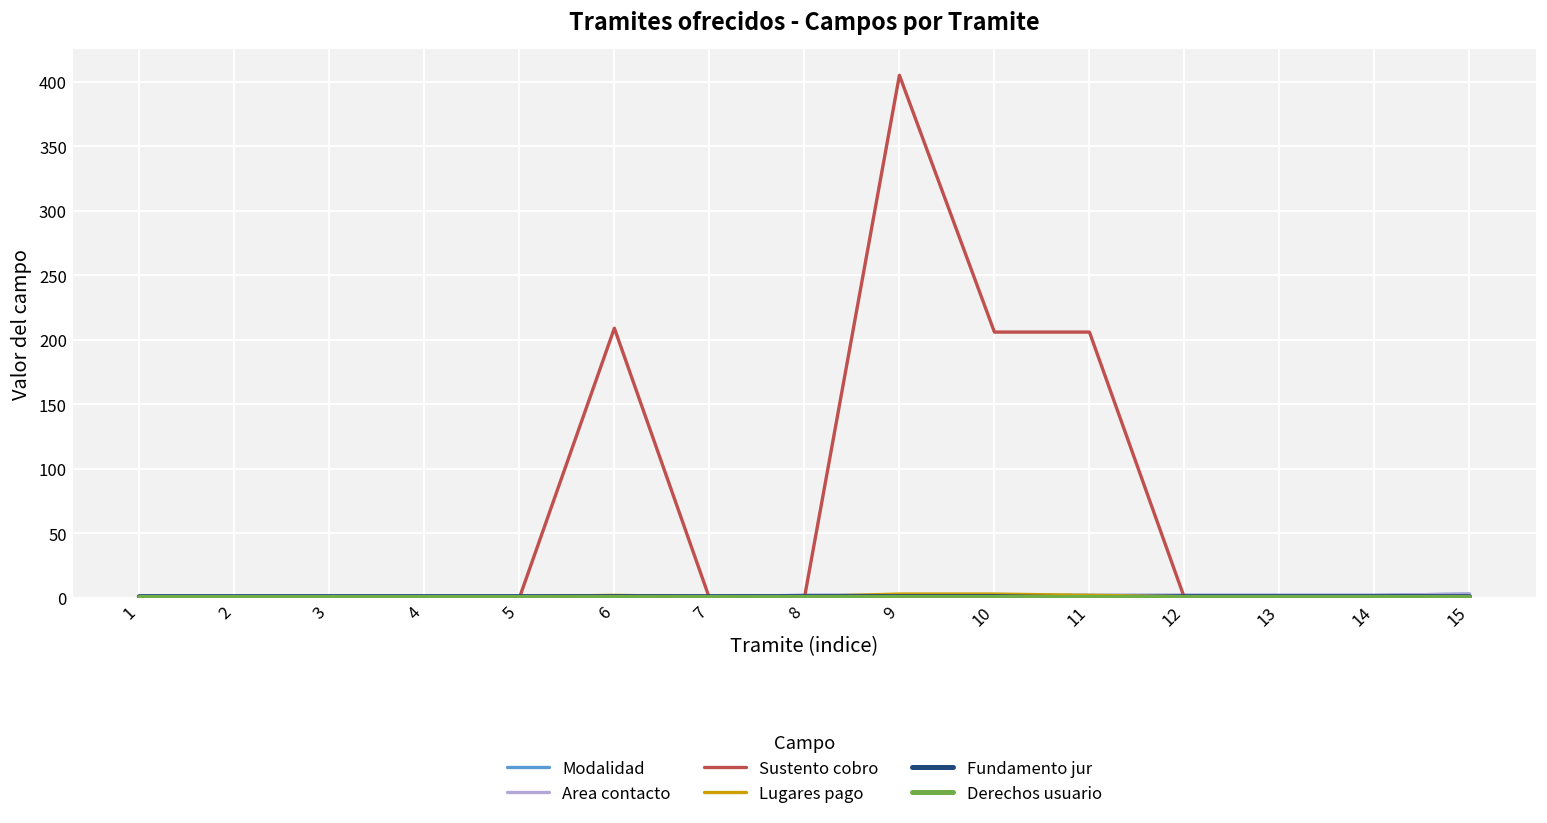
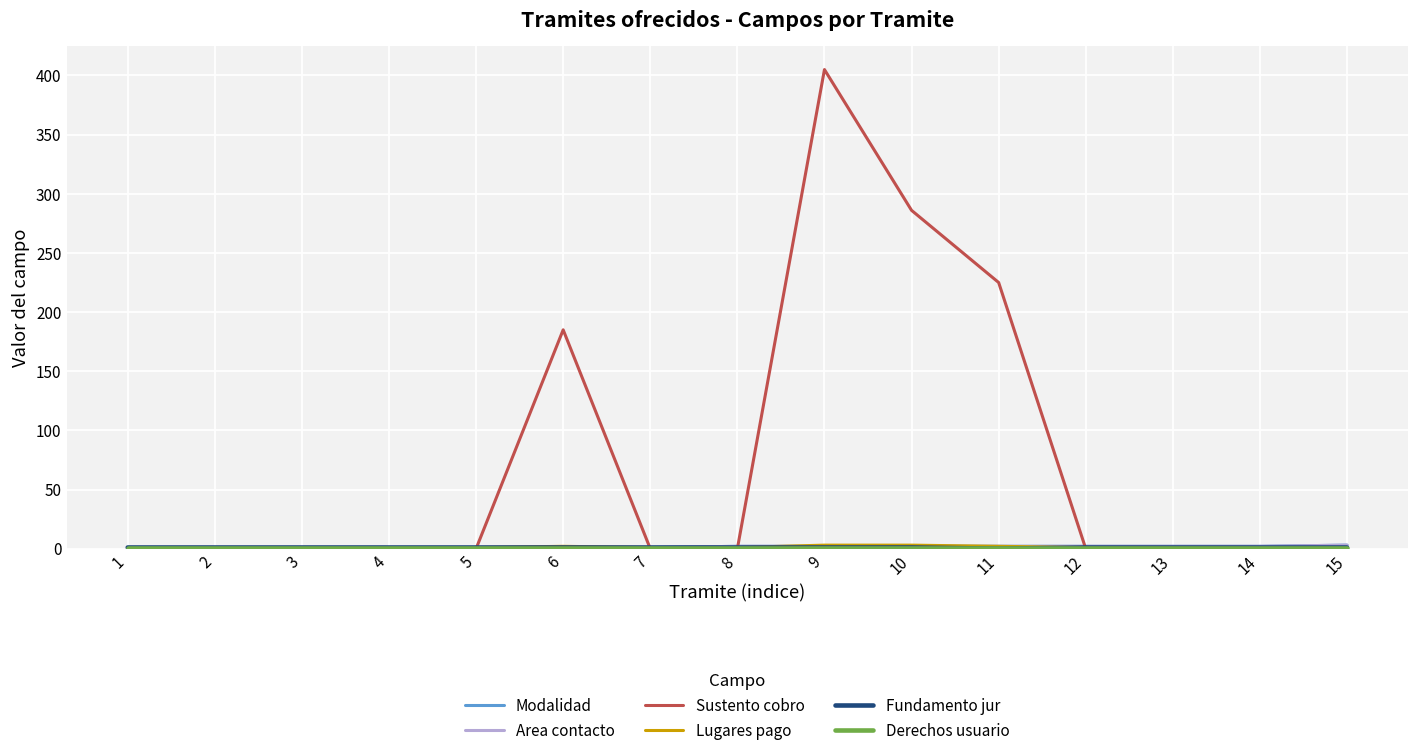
Sustento cobro, 6: 209 -> 185
Sustento cobro, 10: 206 -> 286
Sustento cobro, 11: 206 -> 225
